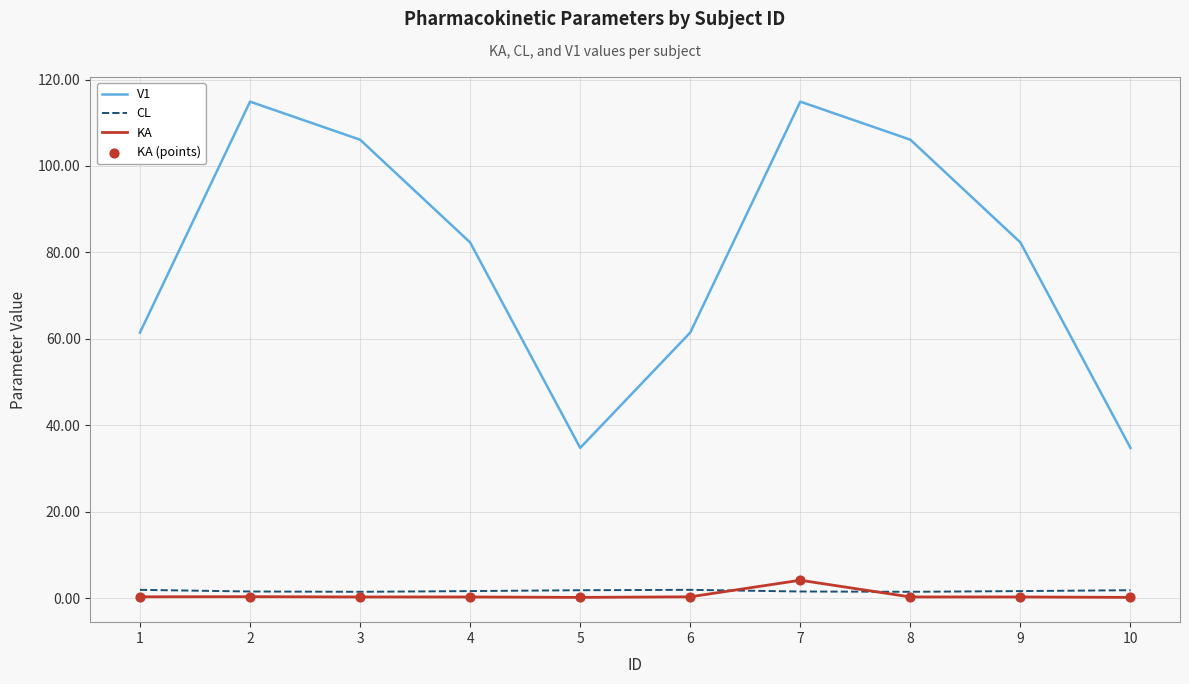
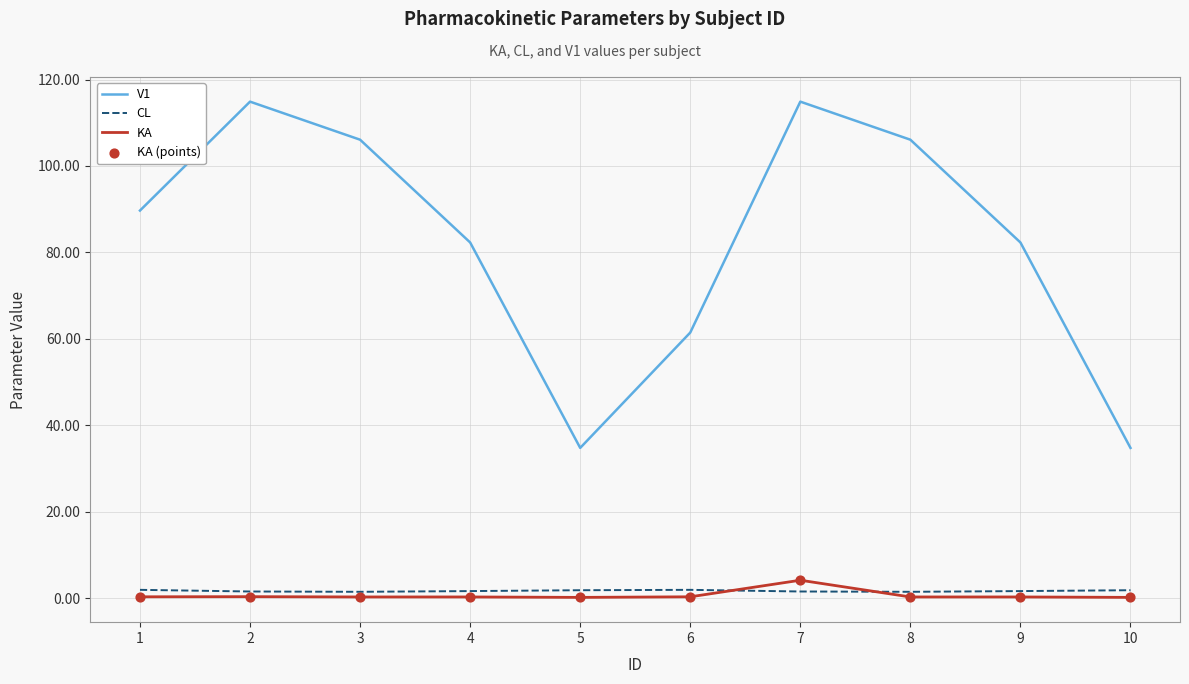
V1, 1: 61 -> 90
